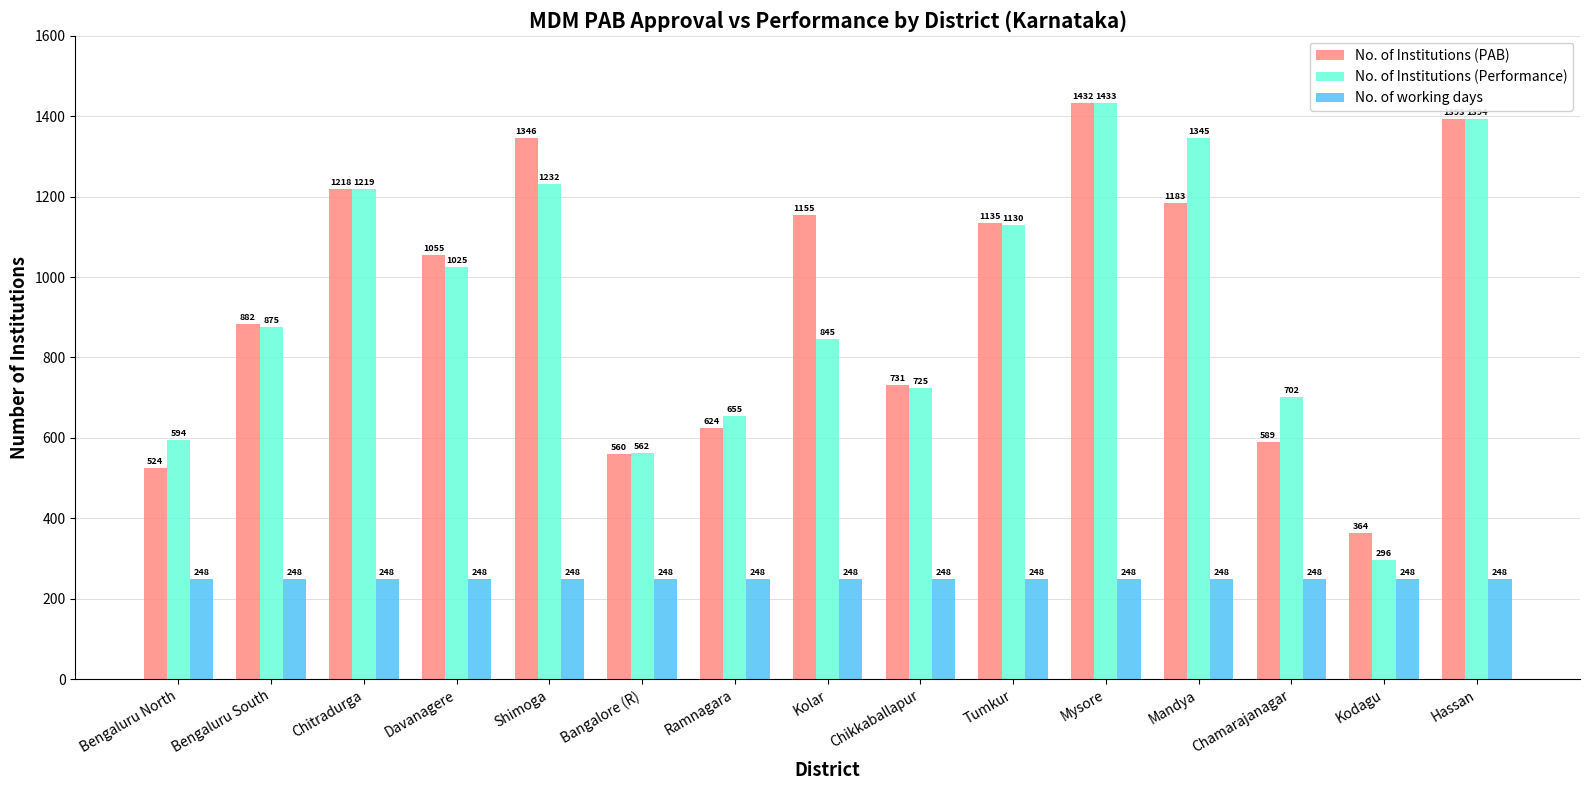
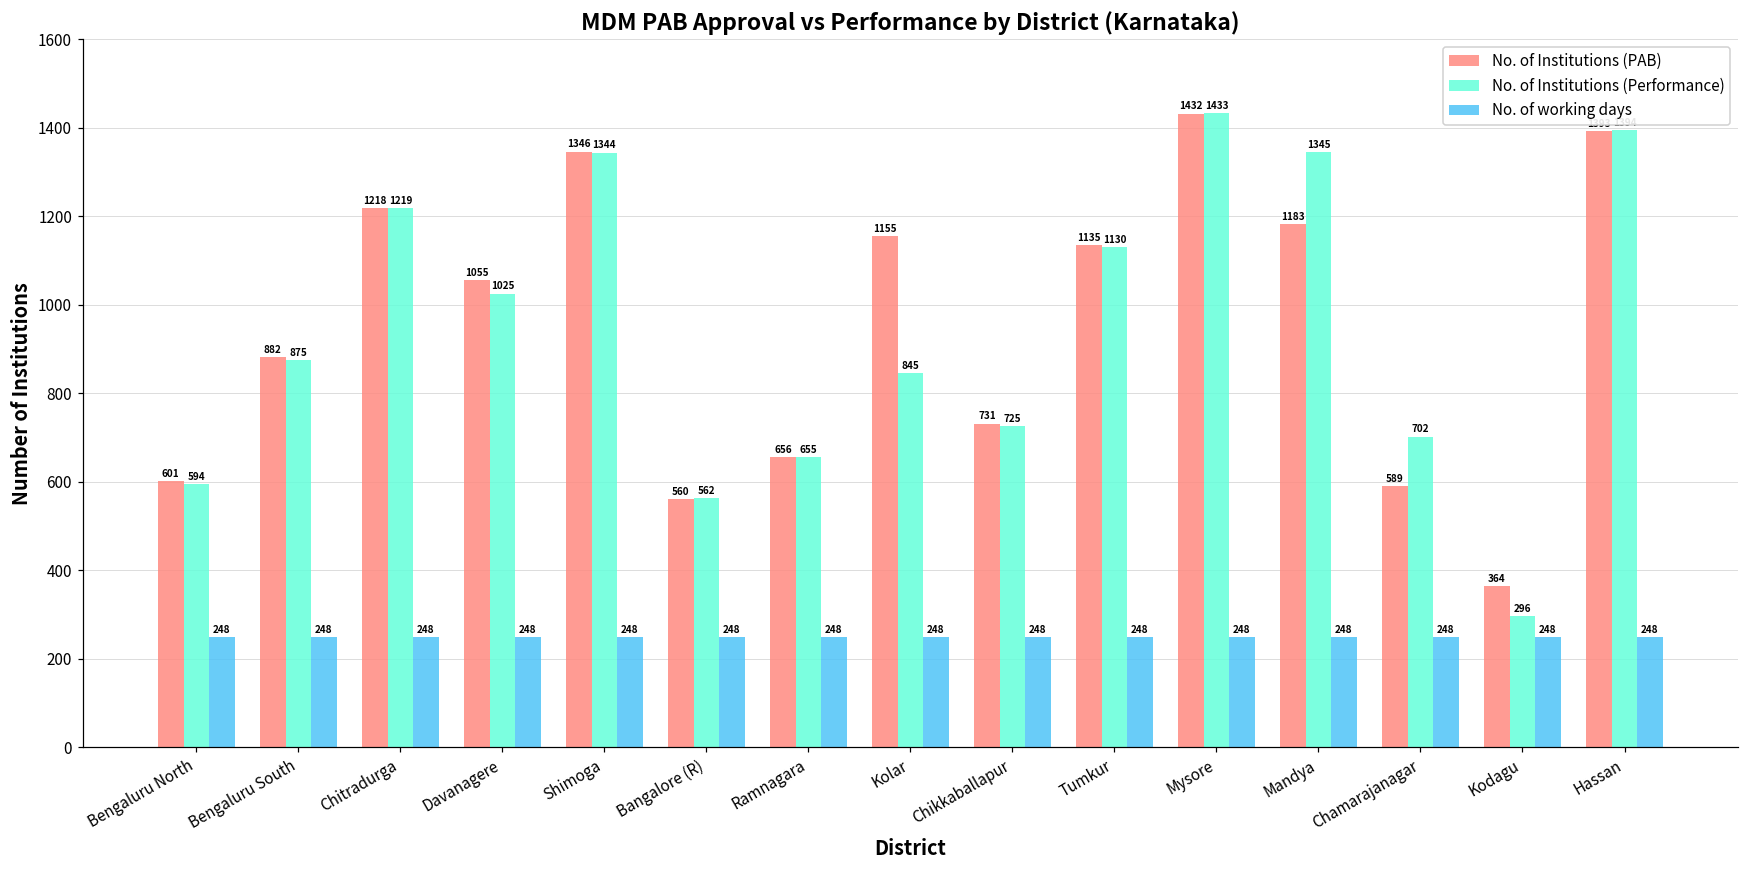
No. of Institutions (PAB), Bengaluru North: 524 -> 601
No. of Institutions (Performance), Shimoga: 1232 -> 1344
No. of Institutions (PAB), Ramnagara: 624 -> 656
